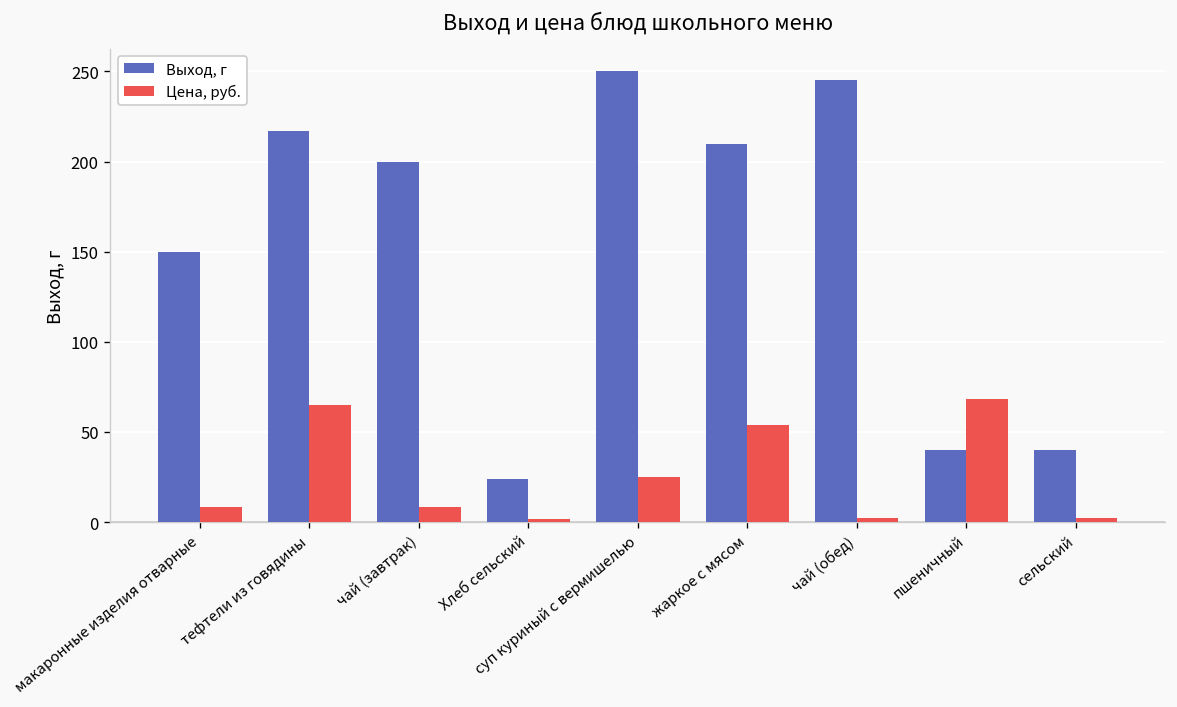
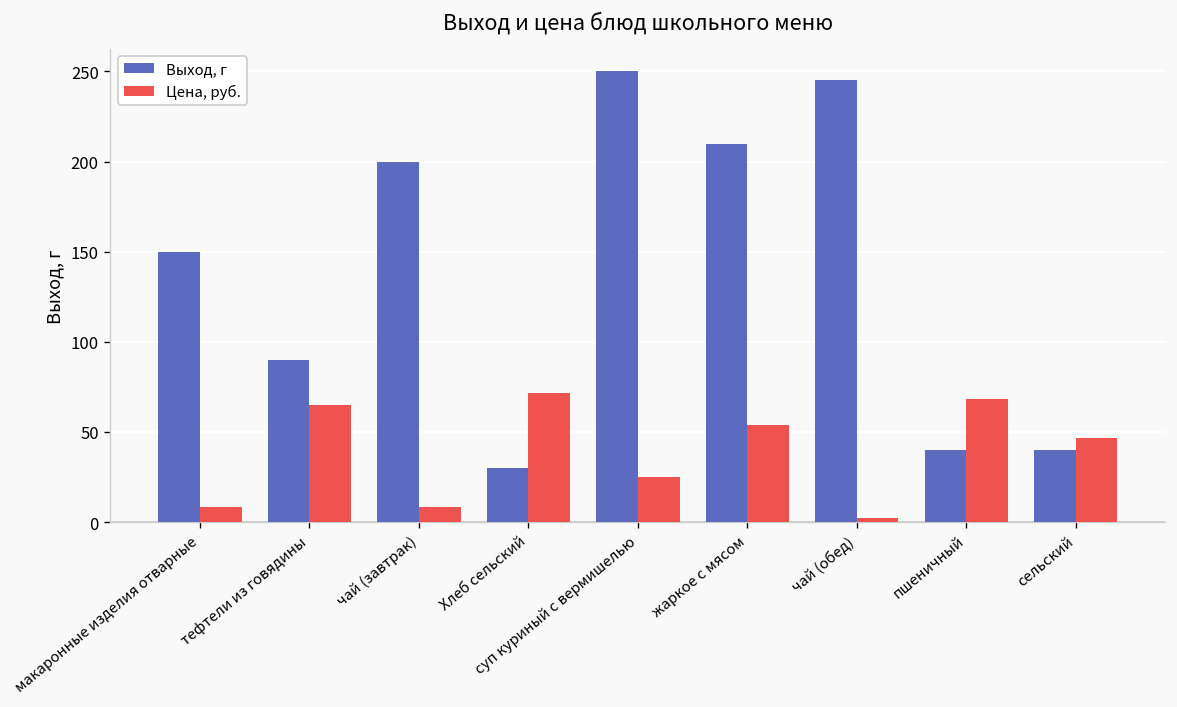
Выход, г, тефтели из говядины: 217 -> 90
Выход, г, Хлеб сельский: 24 -> 30
Цена, руб., Хлеб сельский: 2 -> 72
Цена, руб., сельский: 2 -> 47
